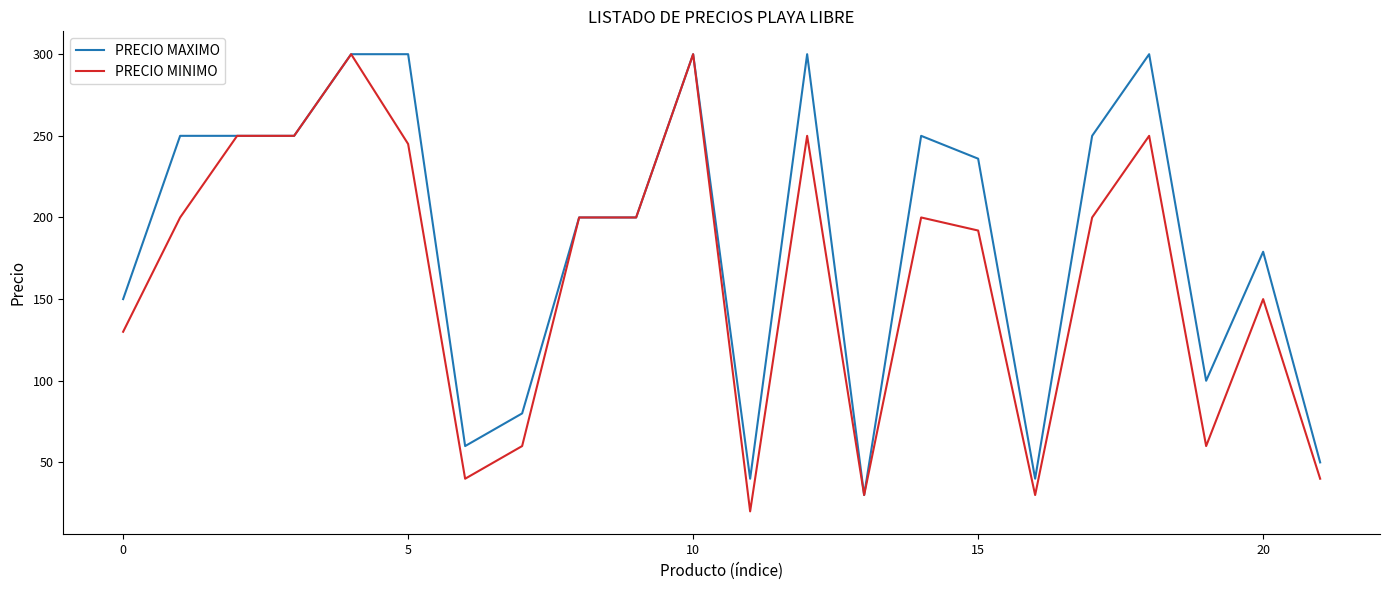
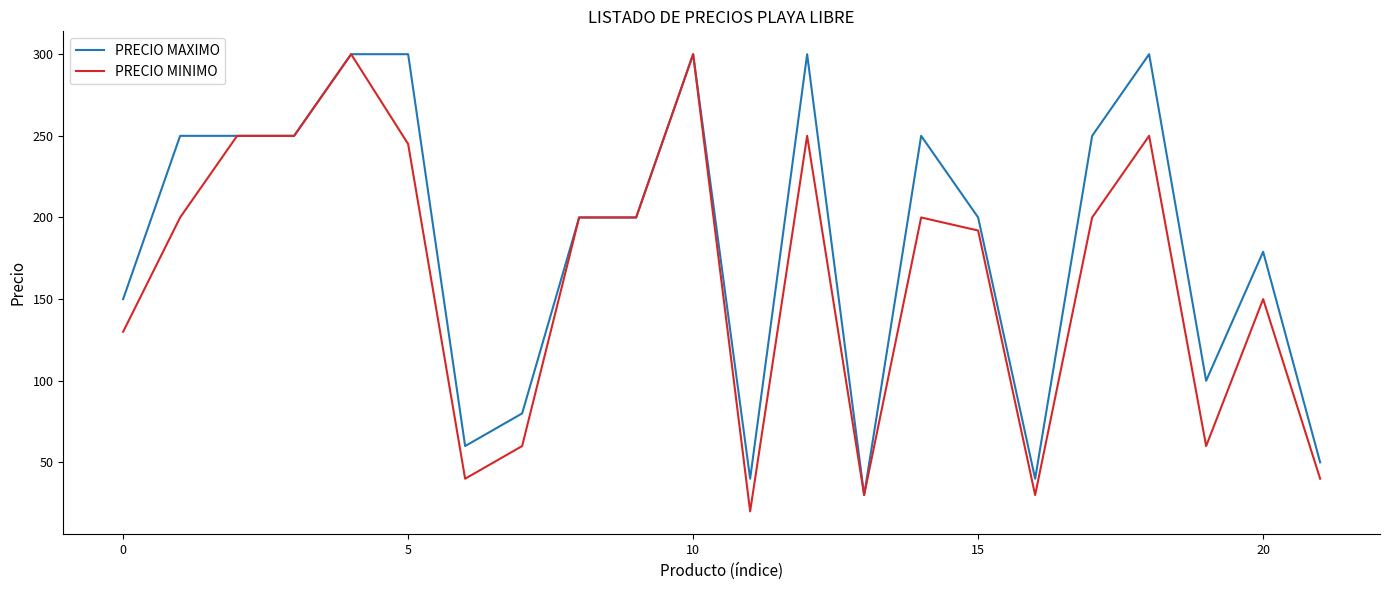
PRECIO MAXIMO, 15: 236 -> 200
